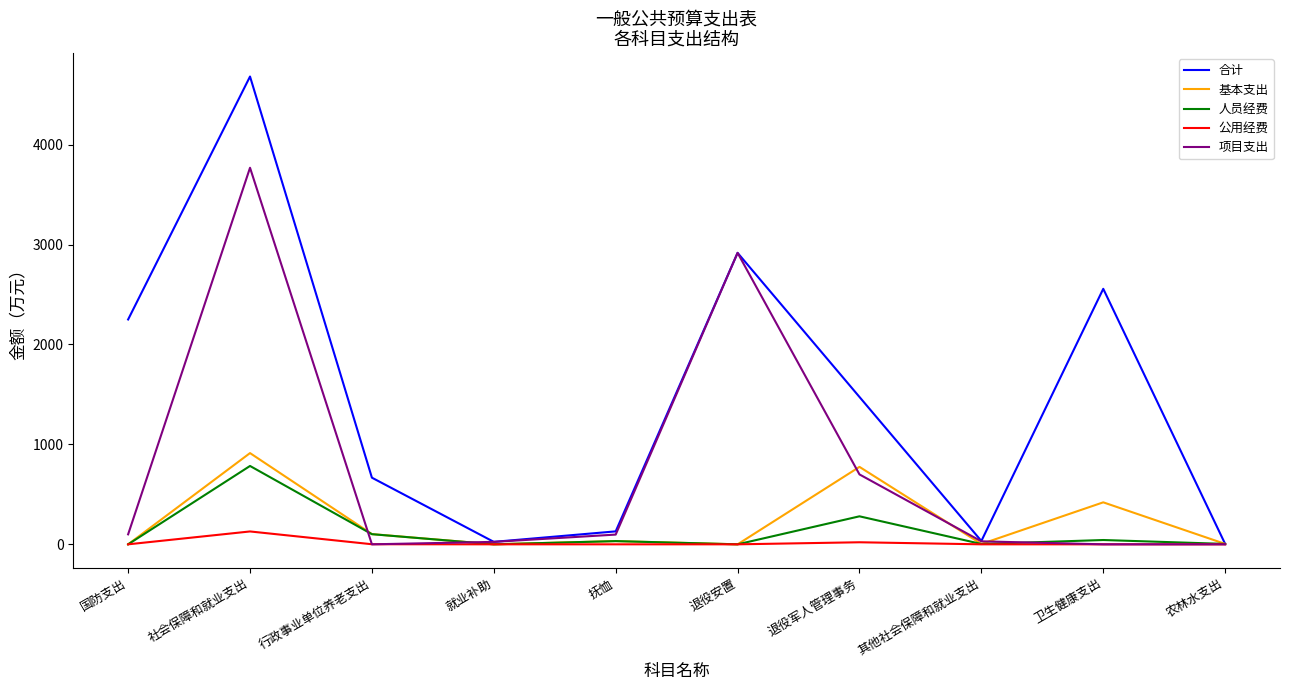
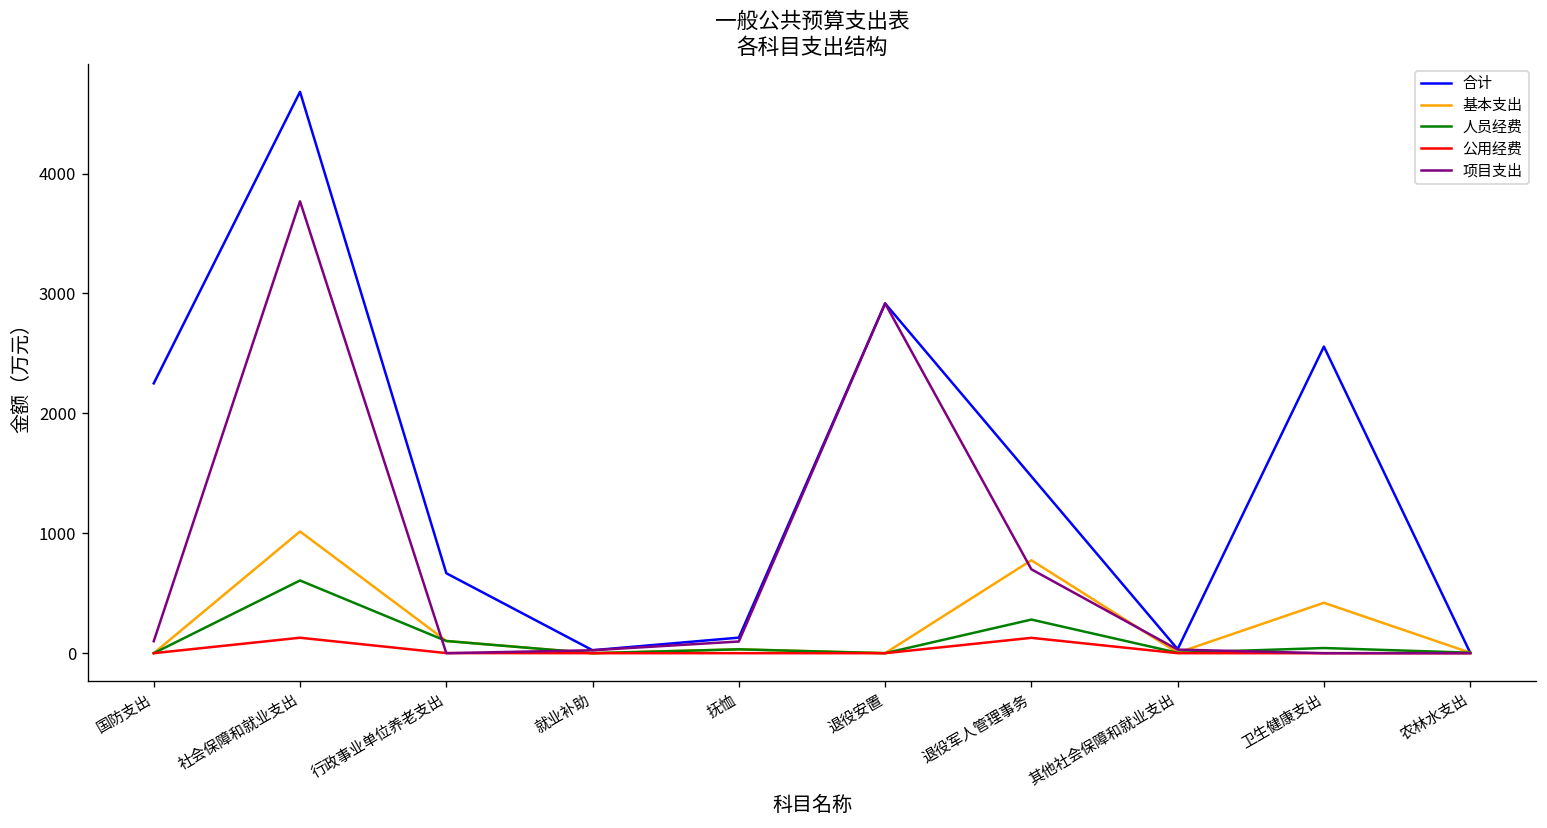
基本支出, 社会保障和就业支出: 900 -> 1000
人员经费, 社会保障和就业支出: 800 -> 600
公用经费, 退役军人管理事务: 0 -> 100
